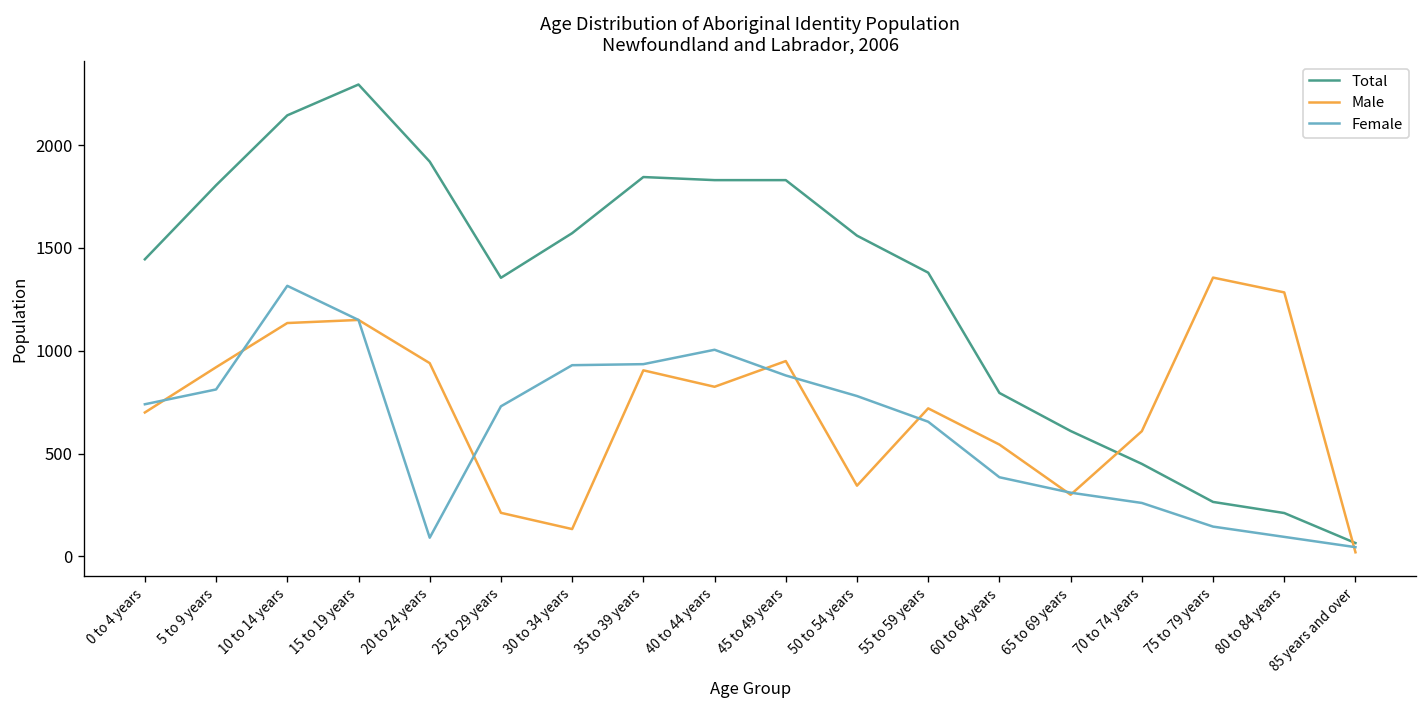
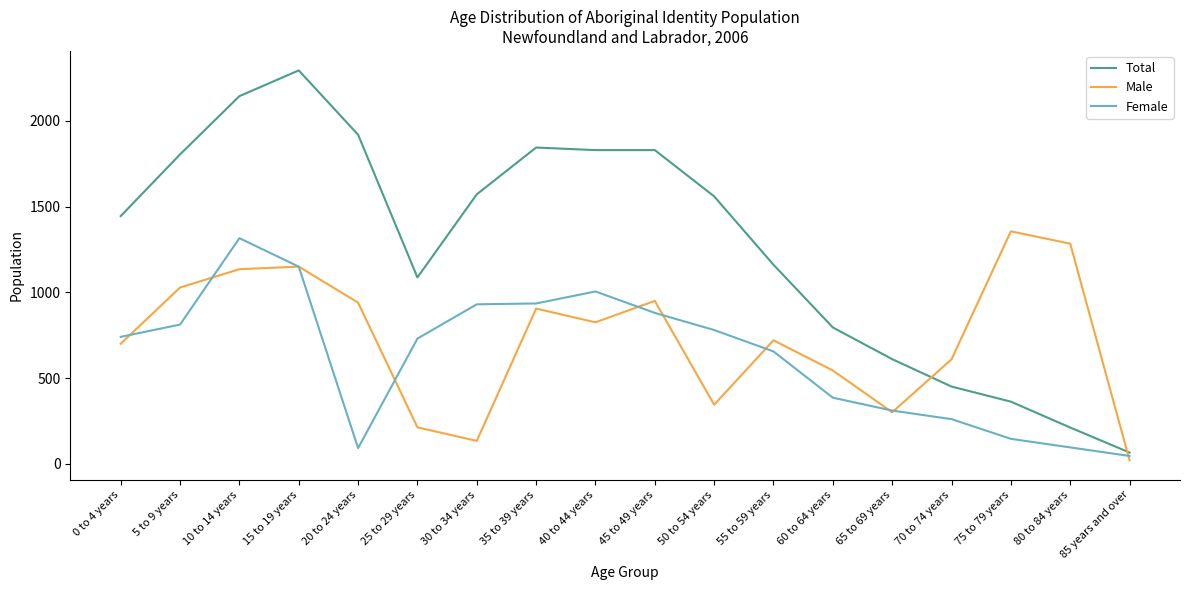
Male, 5 to 9 years: 920 -> 1030
Total, 25 to 29 years: 1360 -> 1090
Total, 55 to 59 years: 1380 -> 1160
Total, 75 to 79 years: 270 -> 360
